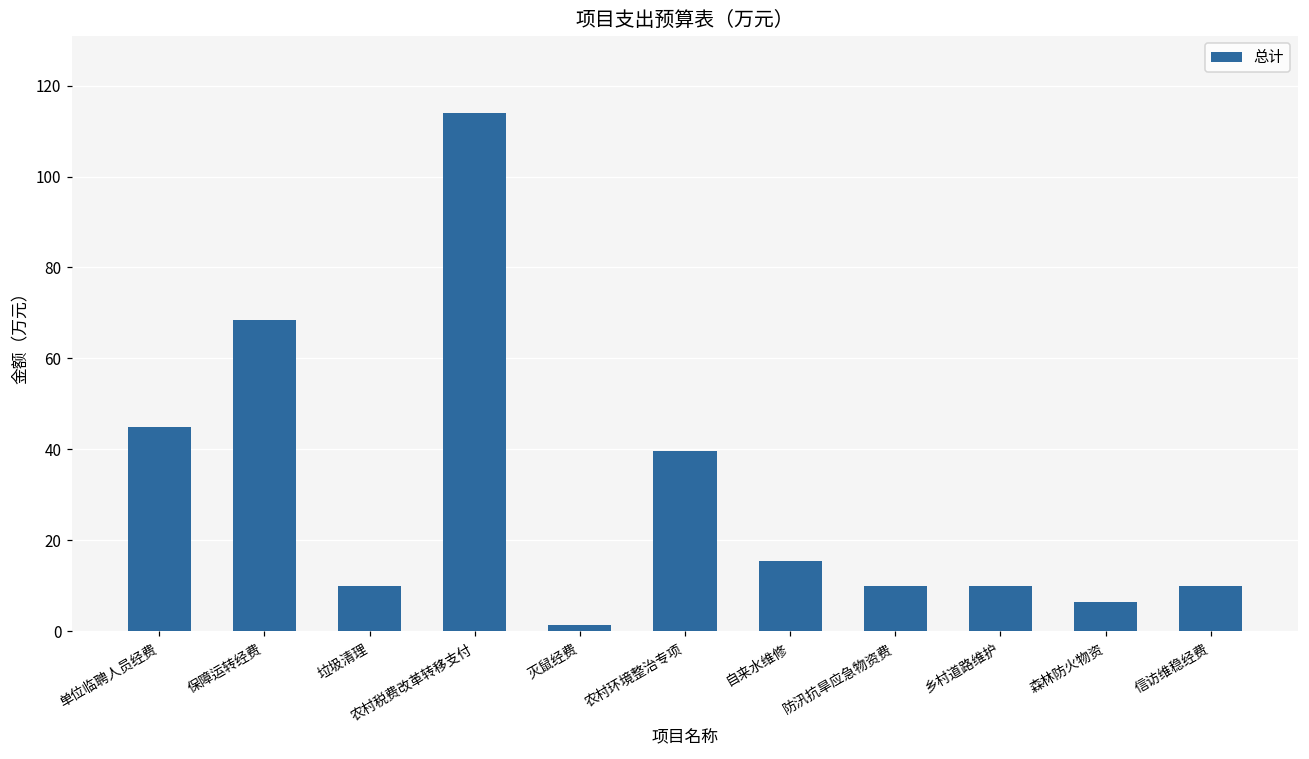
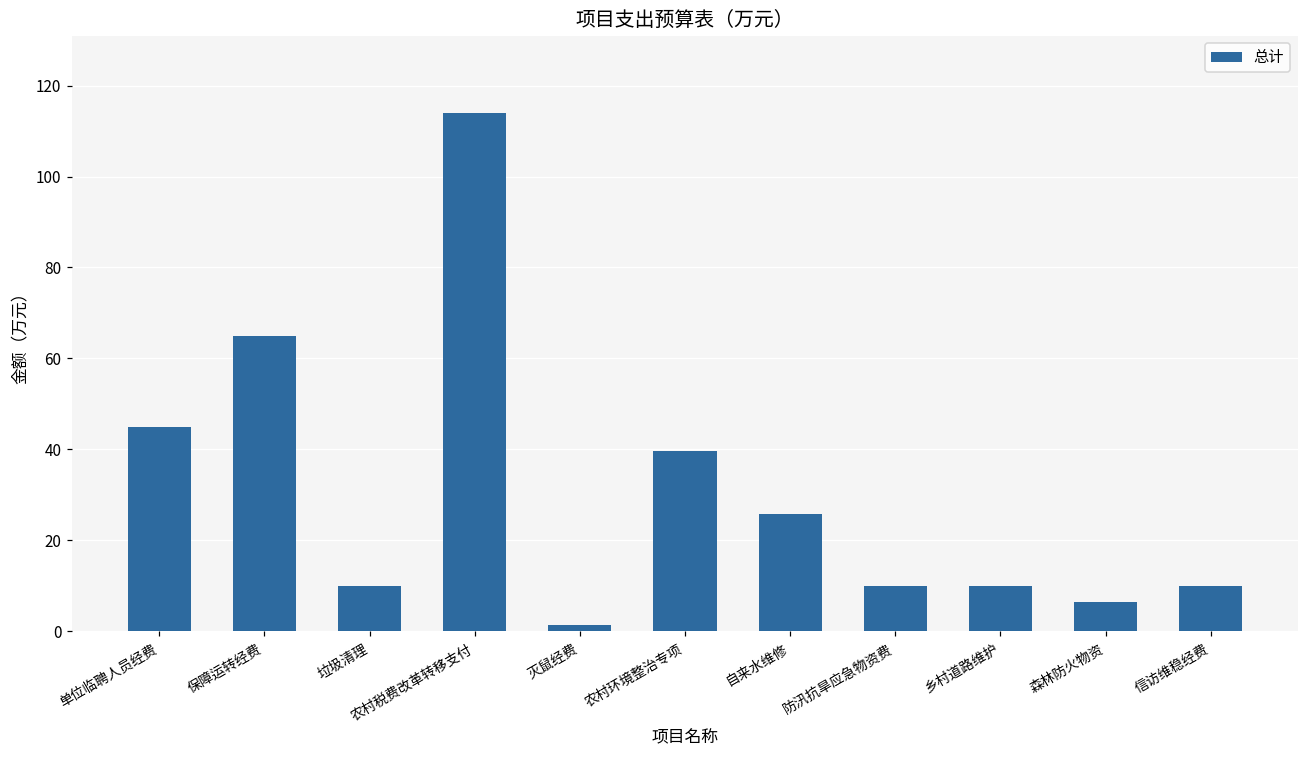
保障运转经费: 69 -> 65
自来水维修: 16 -> 26
